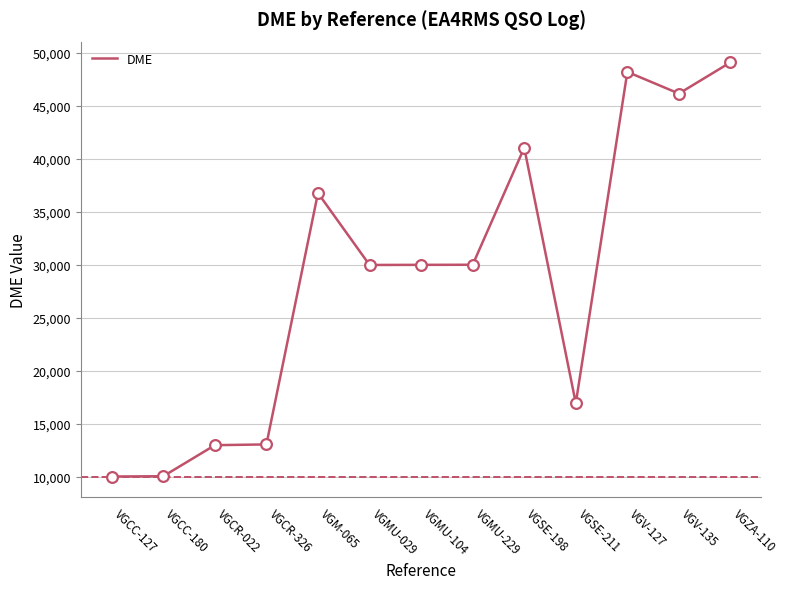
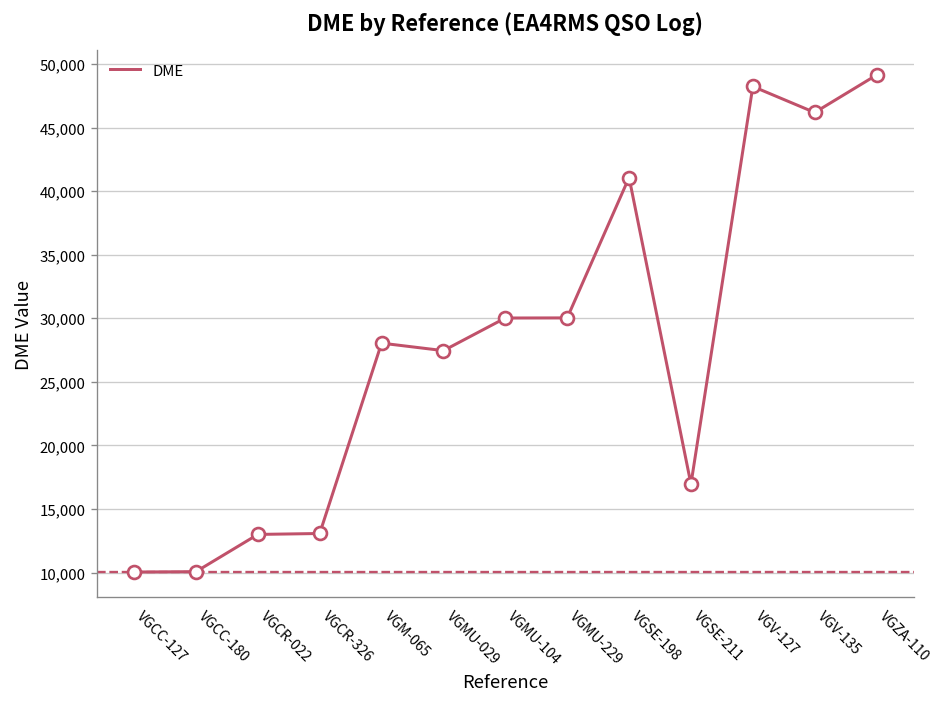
VGM-065: 36,800 -> 28,000
VGMU-029: 30,000 -> 27,500
